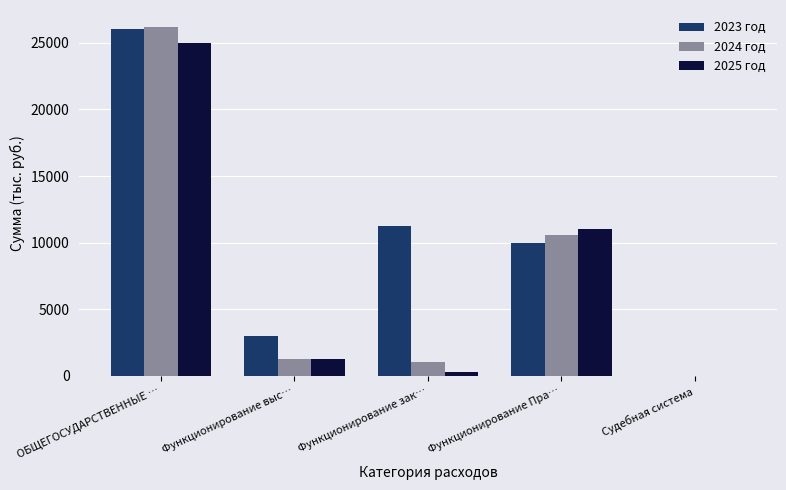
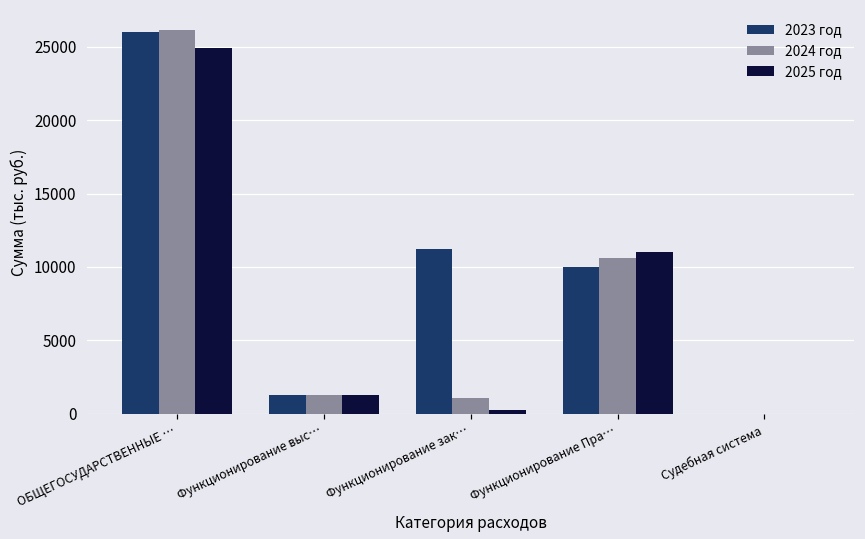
2023 год, Функционирование выс…: 3000 -> 1300
